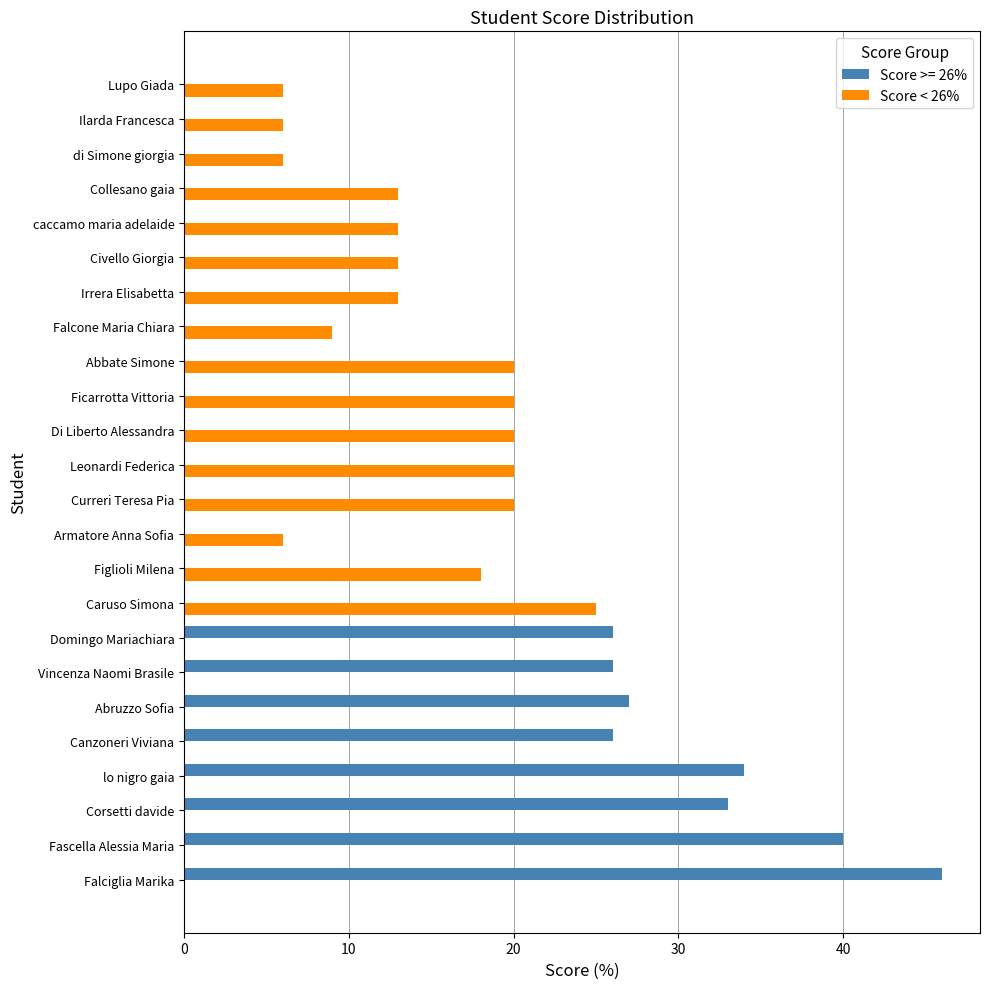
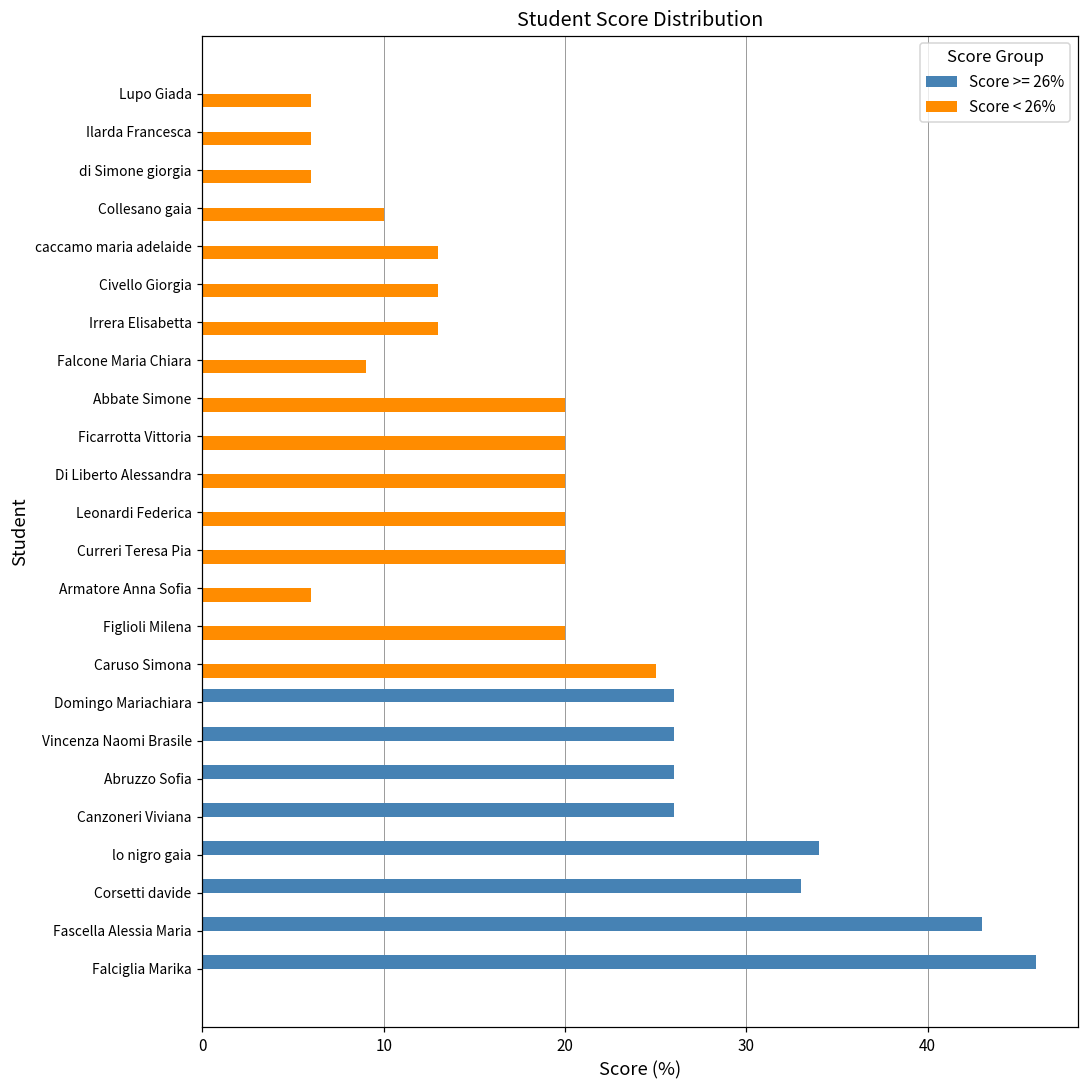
Score < 26%, Collesano gaia: 13 -> 10
Score < 26%, Figlioli Milena: 18 -> 20
Score >= 26%, Abruzzo Sofia: 27 -> 26
Score >= 26%, Fascella Alessia Maria: 40 -> 43
